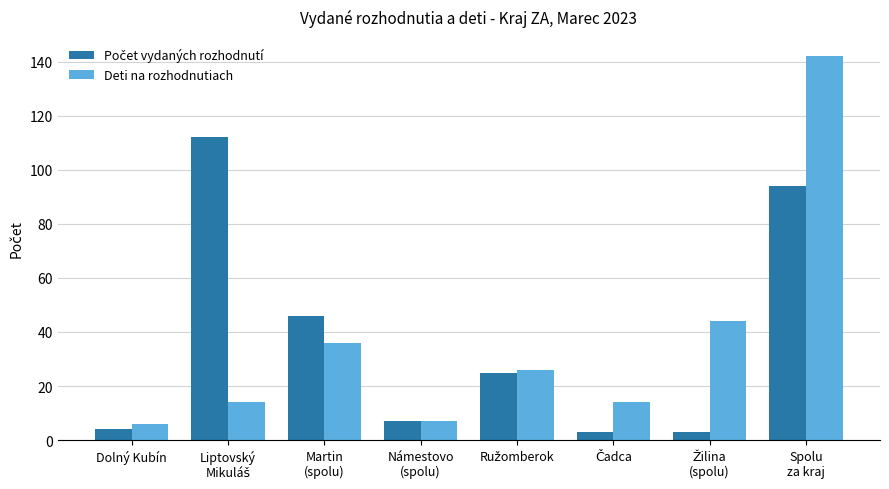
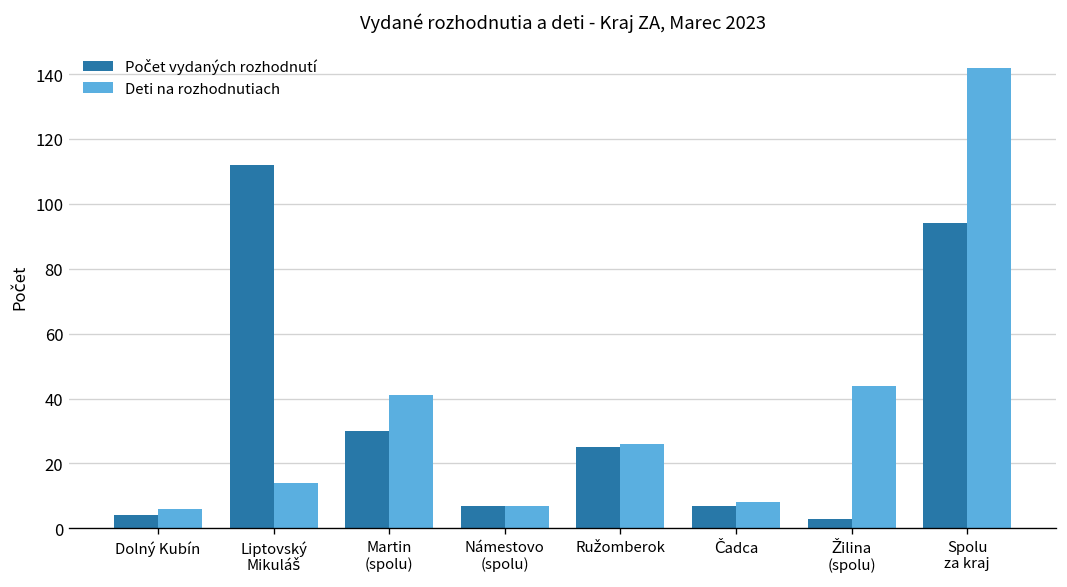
Počet vydaných rozhodnutí, Martin (spolu): 46 -> 30
Deti na rozhodnutiach, Martin (spolu): 36 -> 41
Počet vydaných rozhodnutí, Čadca: 3 -> 7
Deti na rozhodnutiach, Čadca: 14 -> 8
